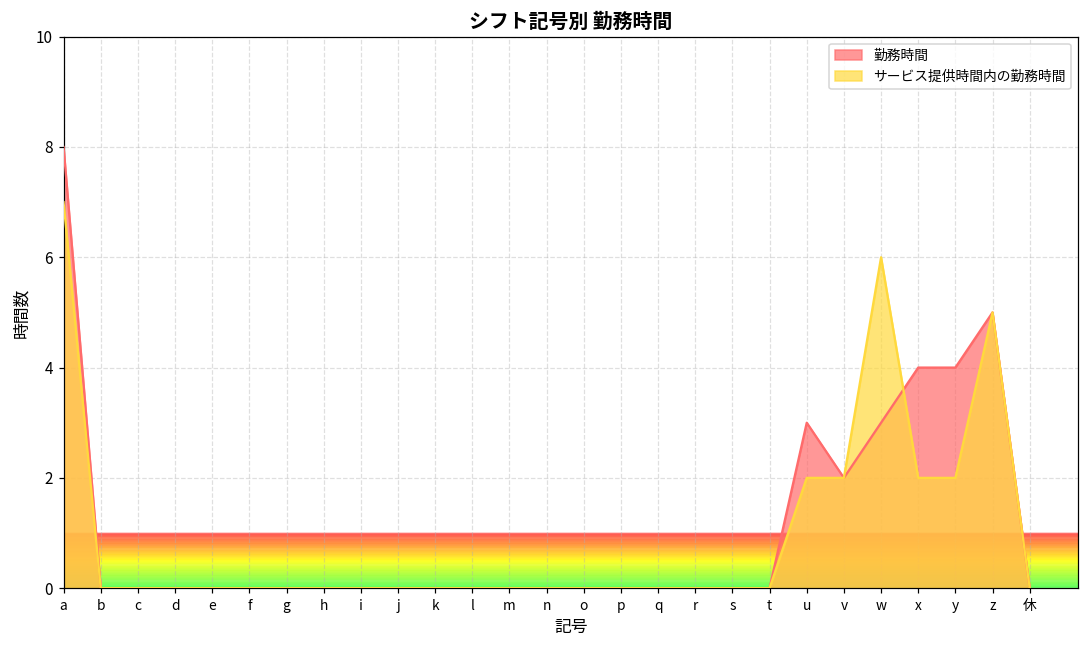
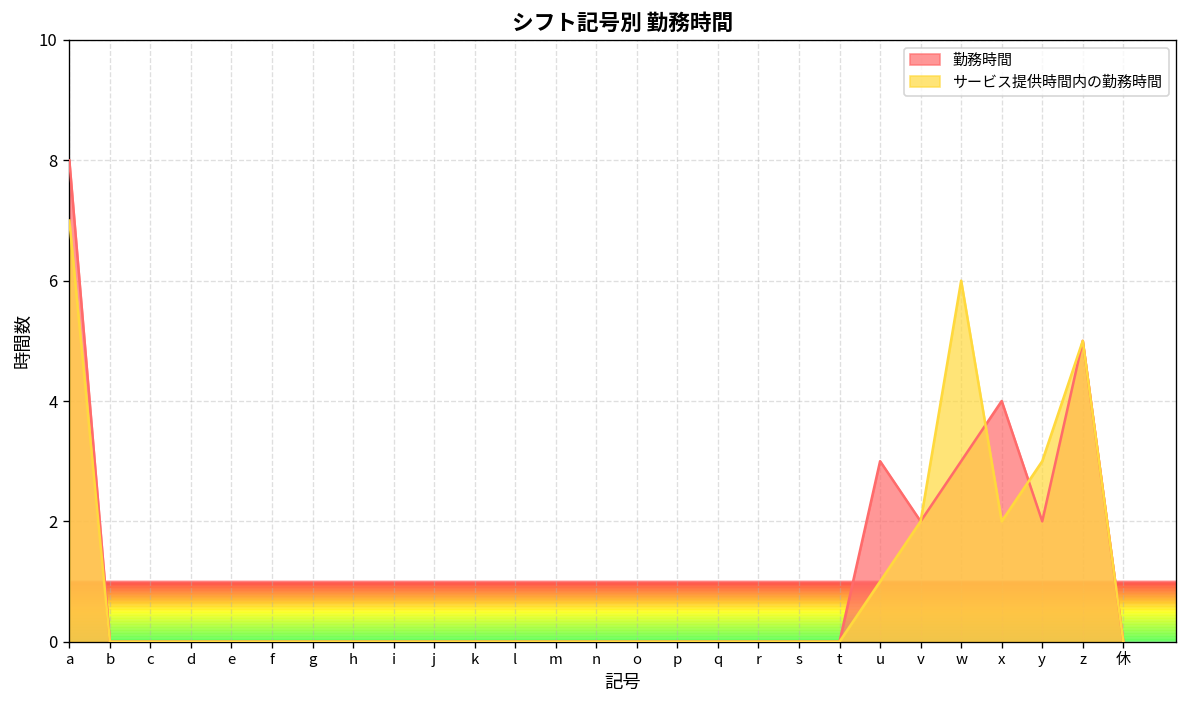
サービス提供時間内の勤務時間, u: 2 -> 1
勤務時間, y: 4 -> 2
サービス提供時間内の勤務時間, y: 2 -> 3
